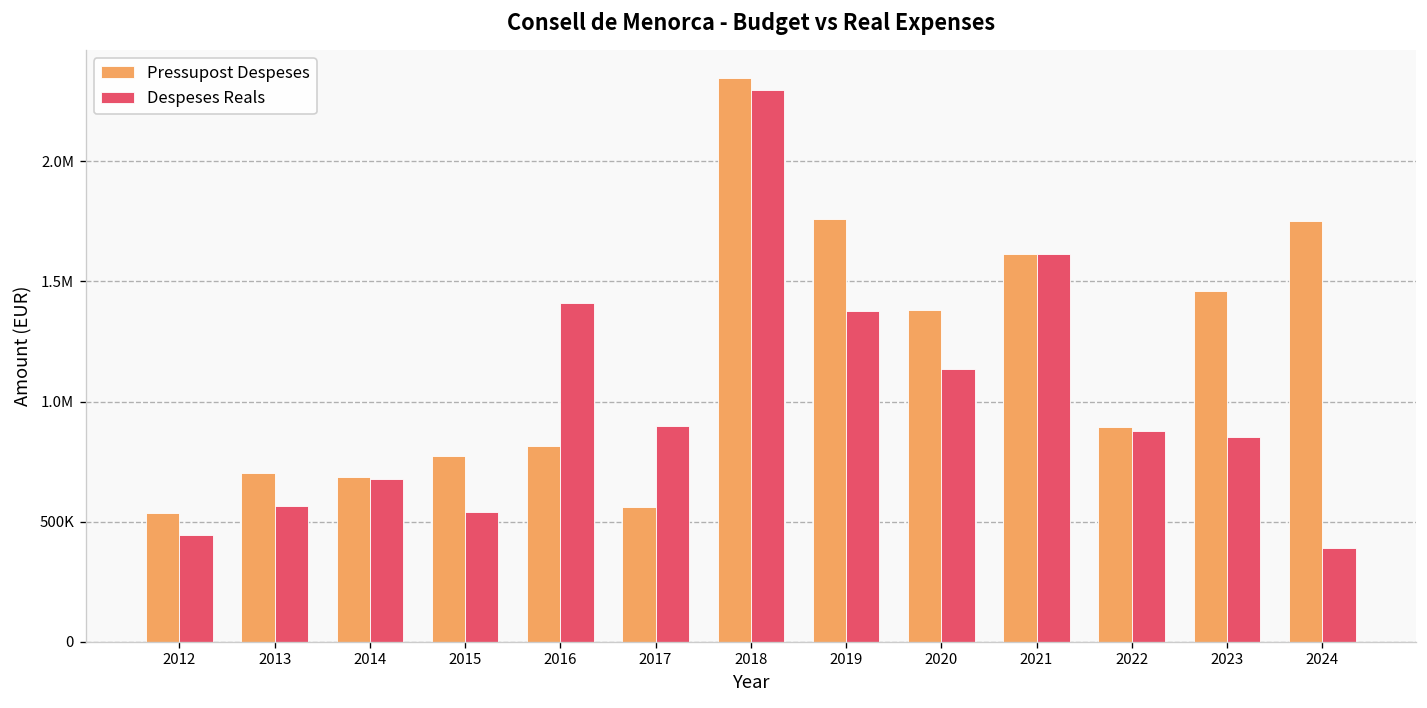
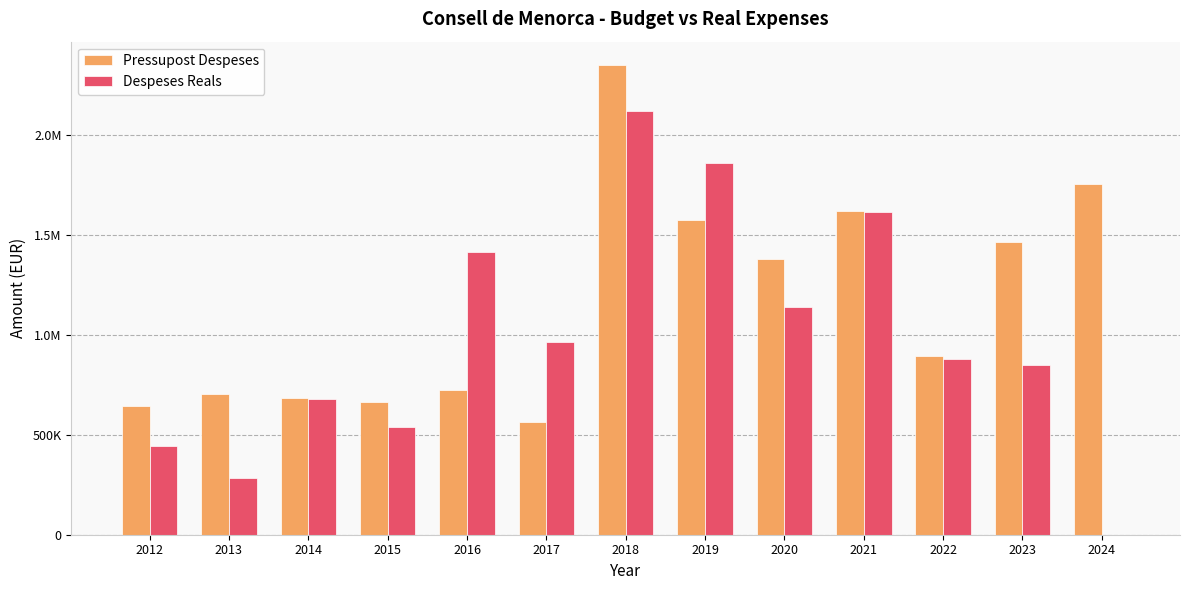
Pressupost Despeses, 2012: 540000 -> 640000
Despeses Reals, 2013: 570000 -> 280000
Pressupost Despeses, 2015: 770000 -> 660000
Pressupost Despeses, 2016: 820000 -> 720000
Despeses Reals, 2017: 900000 -> 960000
Despeses Reals, 2018: 2300000 -> 2120000
Pressupost Despeses, 2019: 1760000 -> 1570000
Despeses Reals, 2019: 1380000 -> 1860000
Despeses Reals, 2024: 390000 -> 0
